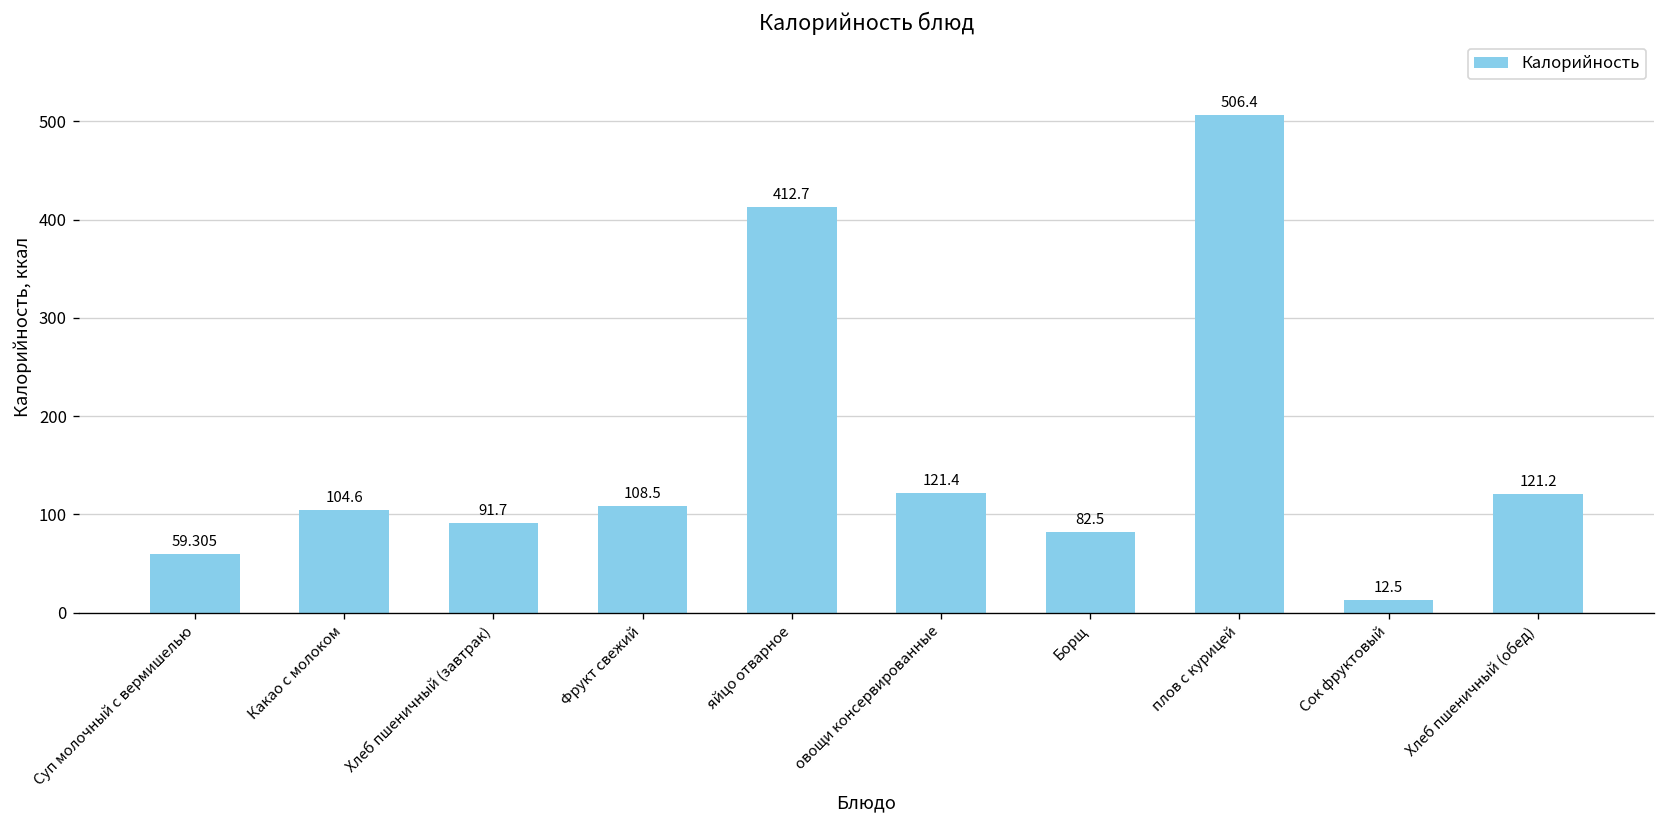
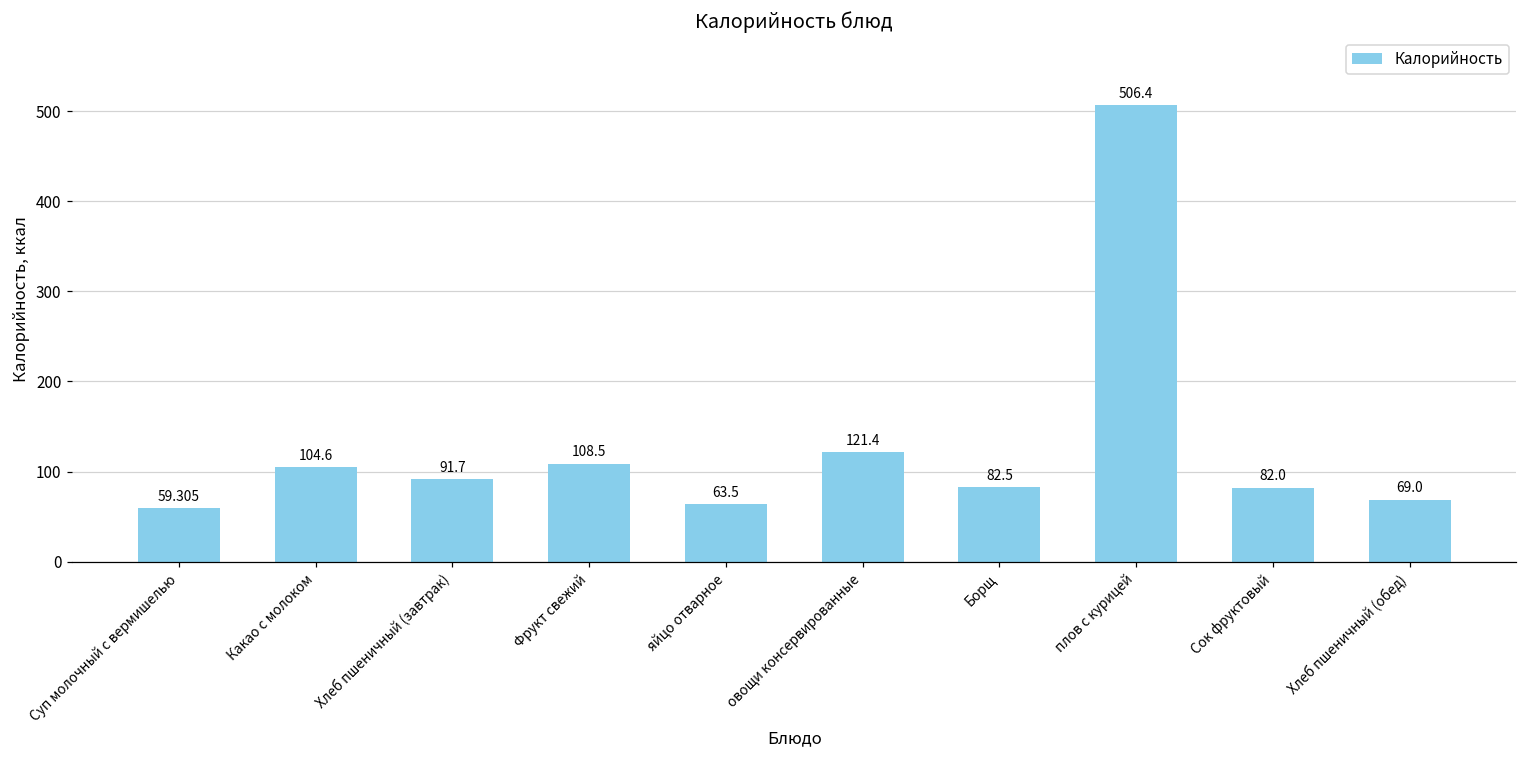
яйцо отварное: 412.7 -> 63.5
Сок фруктовый: 12.5 -> 82.0
Хлеб пшеничный (обед): 121.2 -> 69.0
